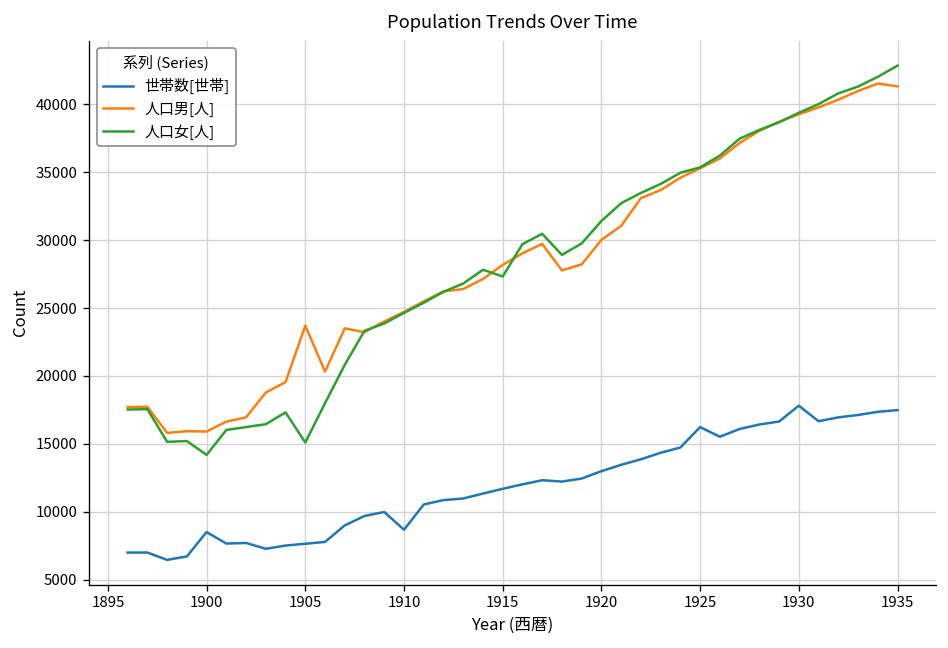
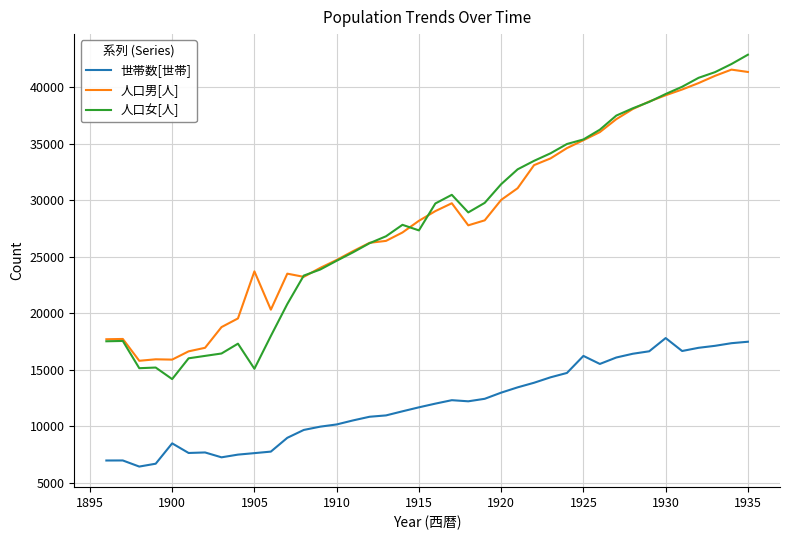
世帯数[世帯], 1910: 8700 -> 10200
